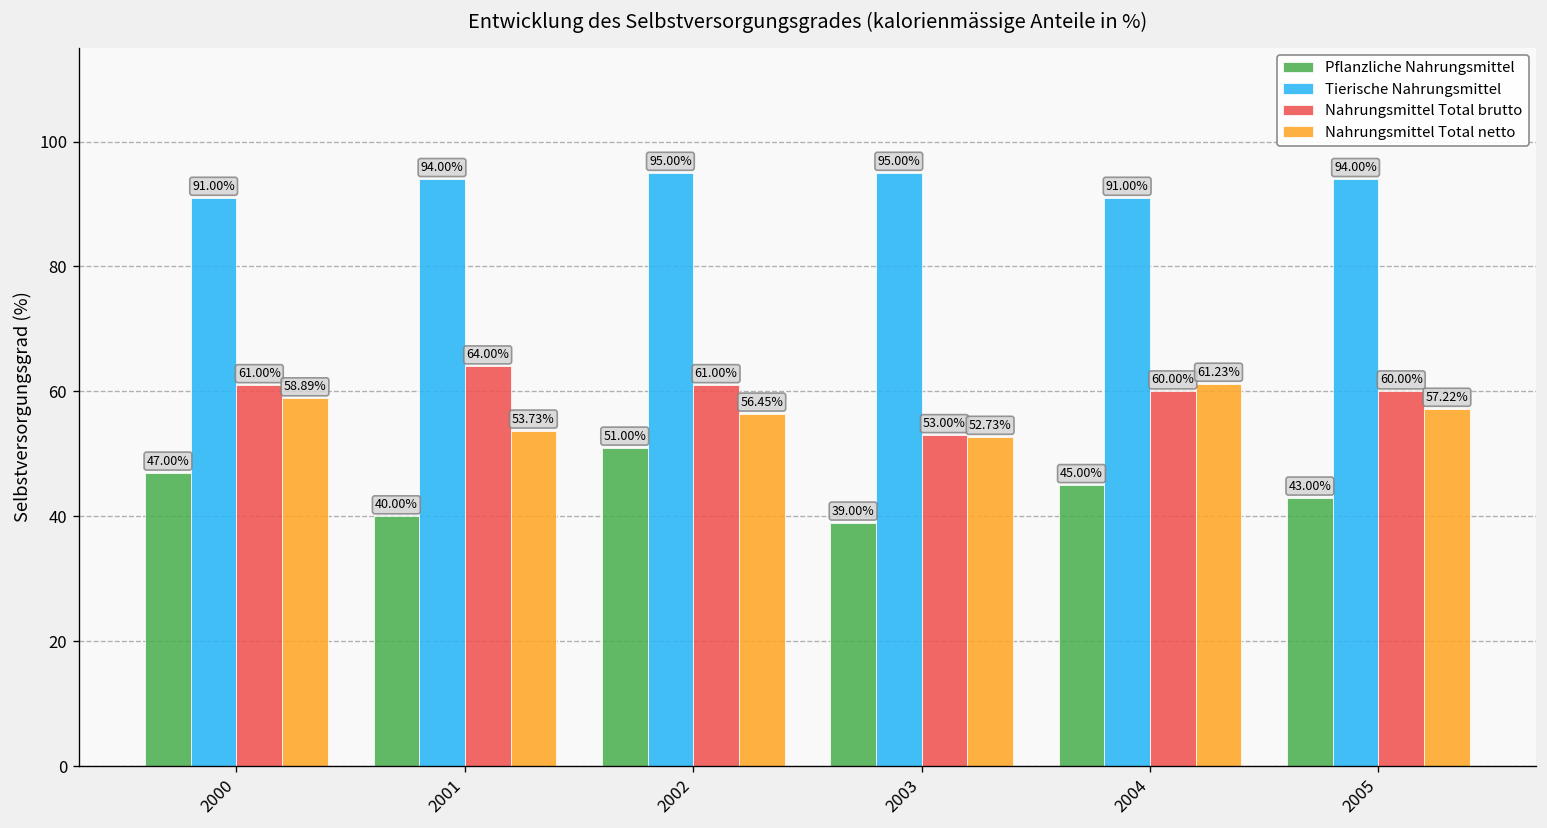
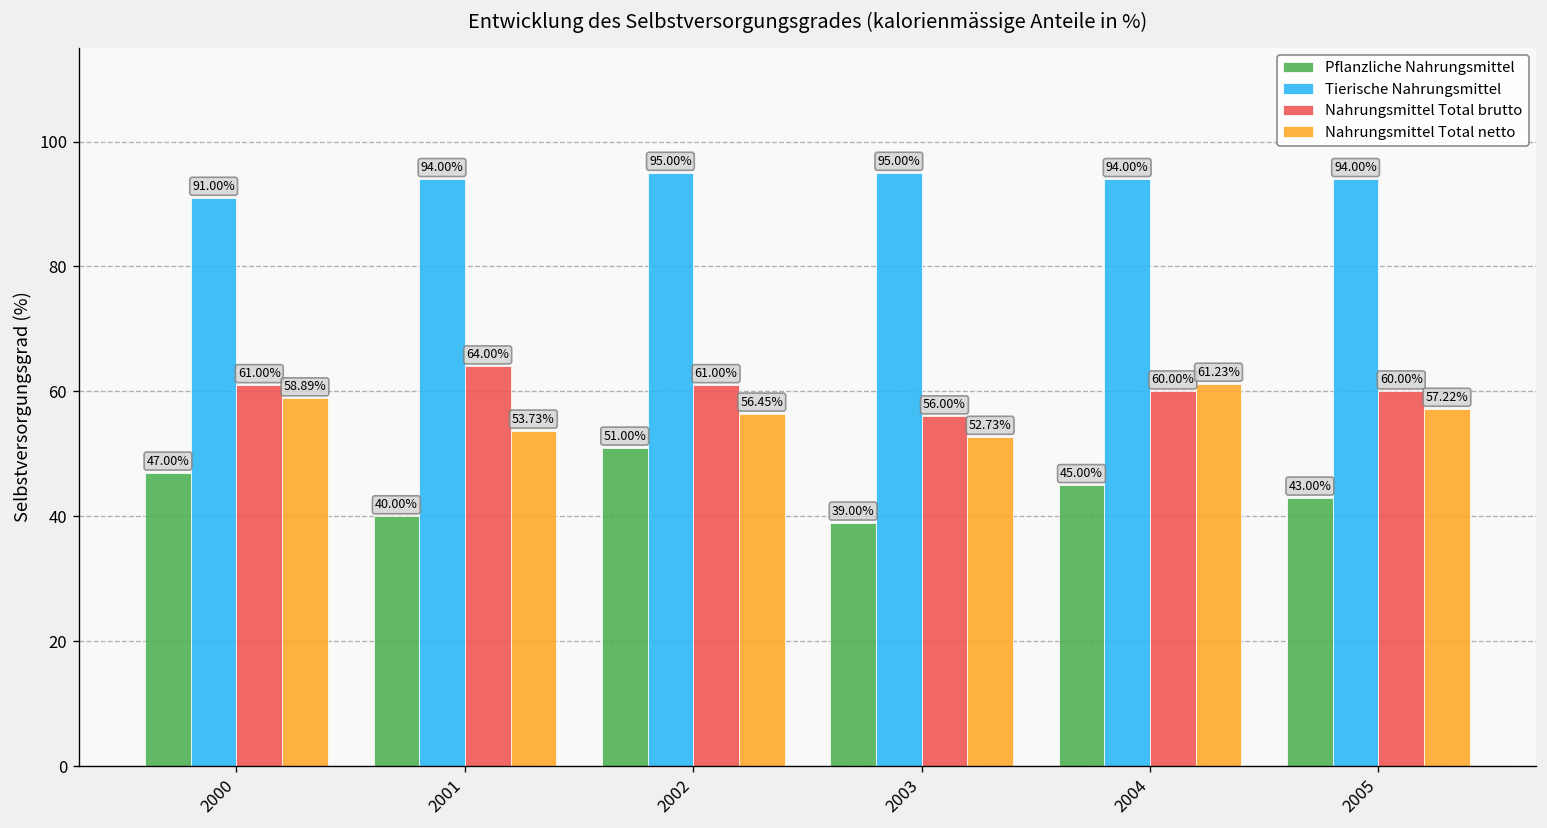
Nahrungsmittel Total brutto, 2003: 53.00% -> 56.00%
Tierische Nahrungsmittel, 2004: 91.00% -> 94.00%
